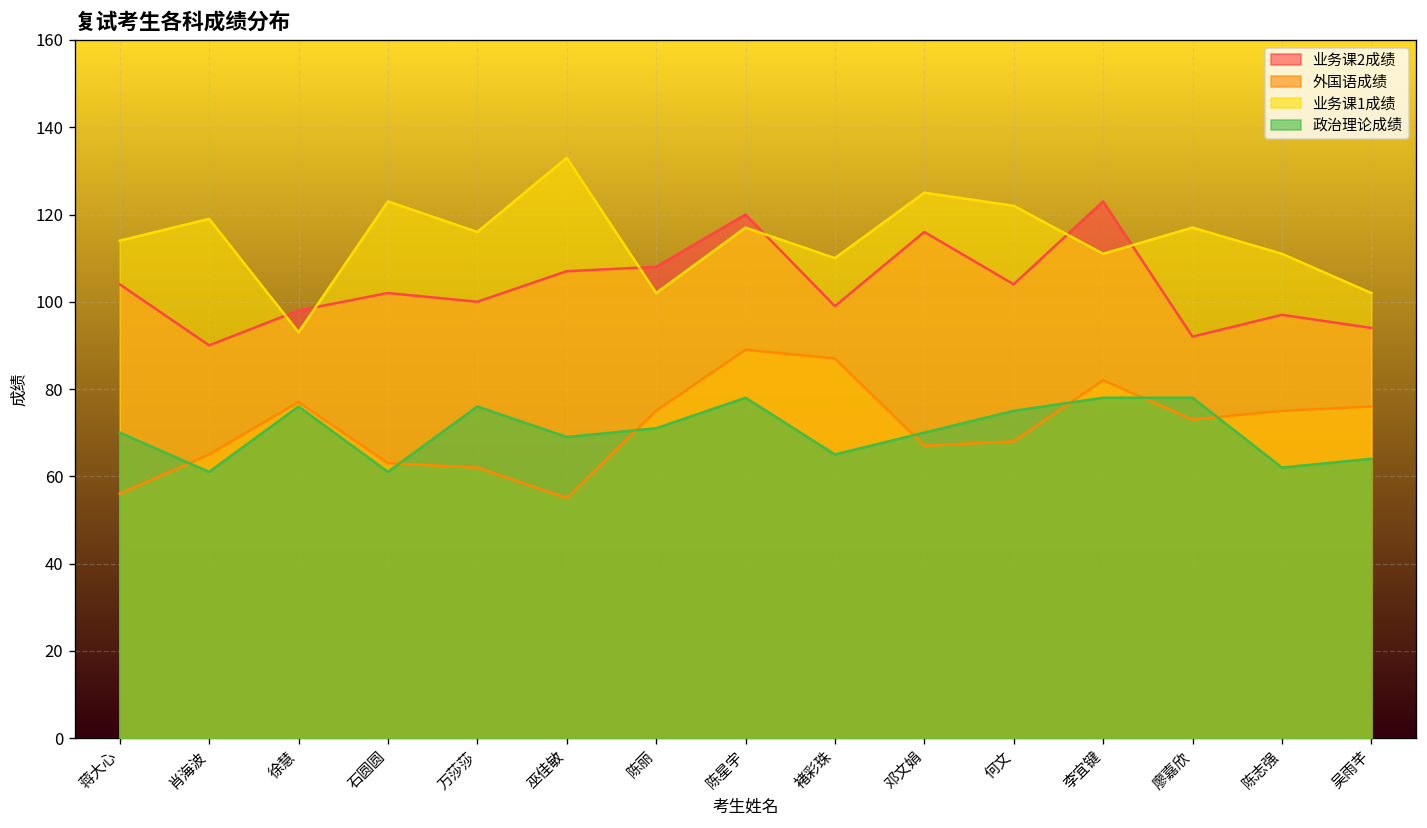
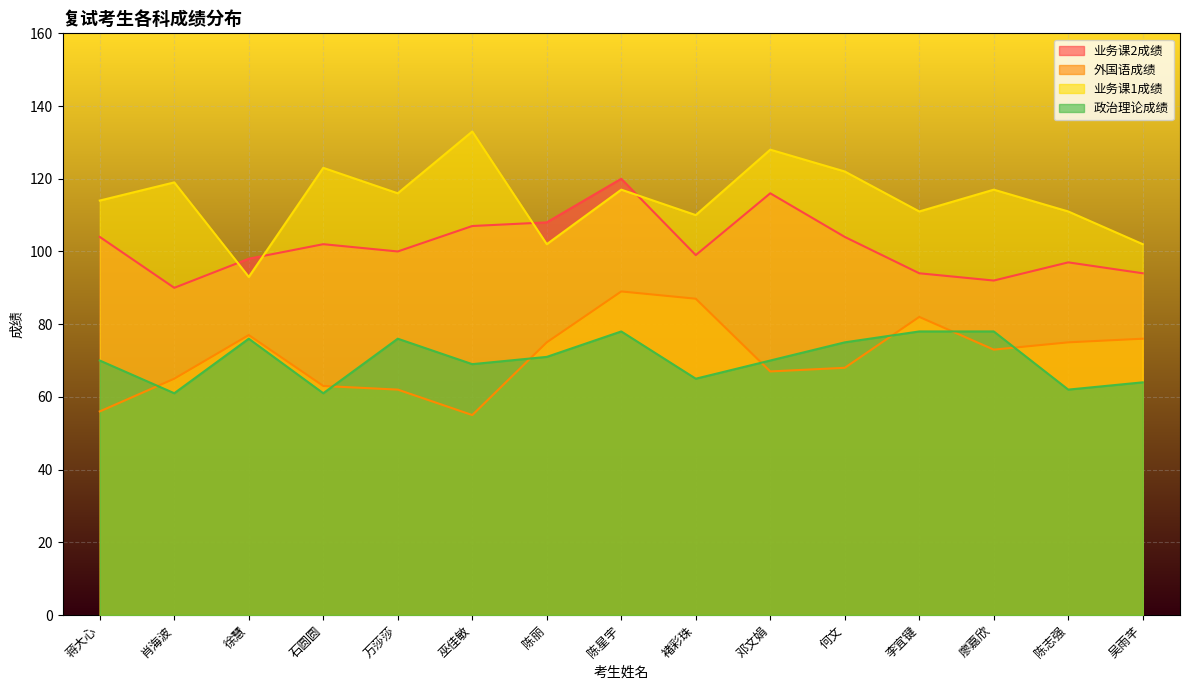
业务课1成绩, 邓文娟: 125 -> 128
业务课2成绩, 李宜键: 123 -> 94
